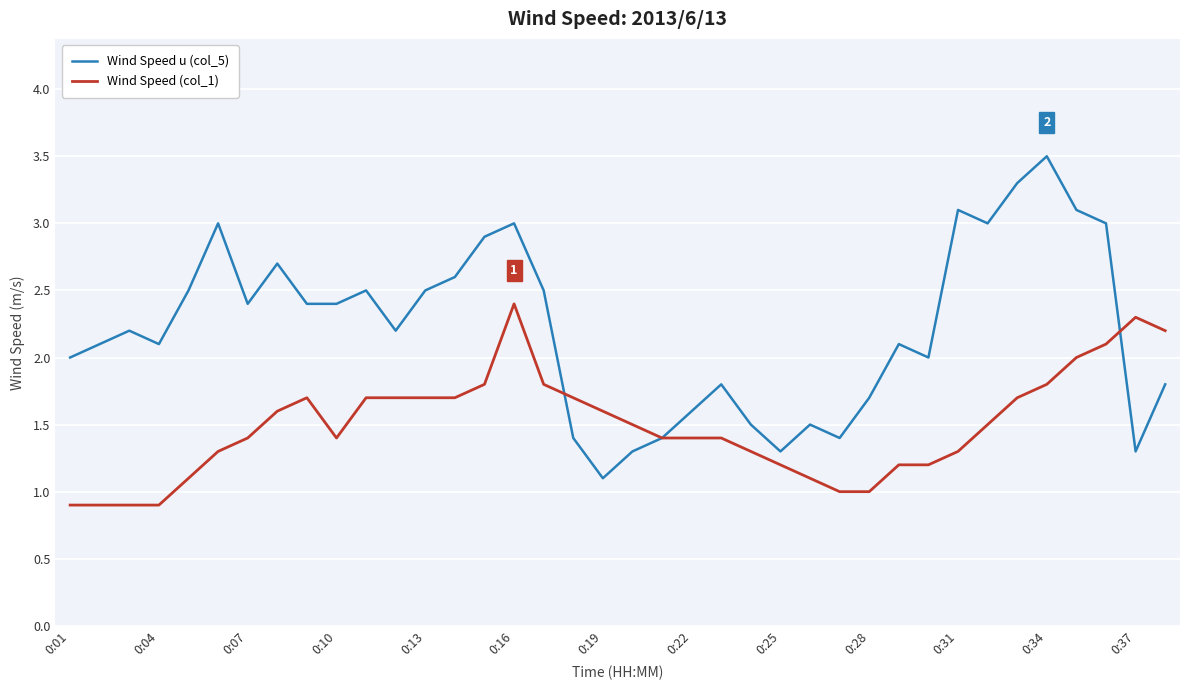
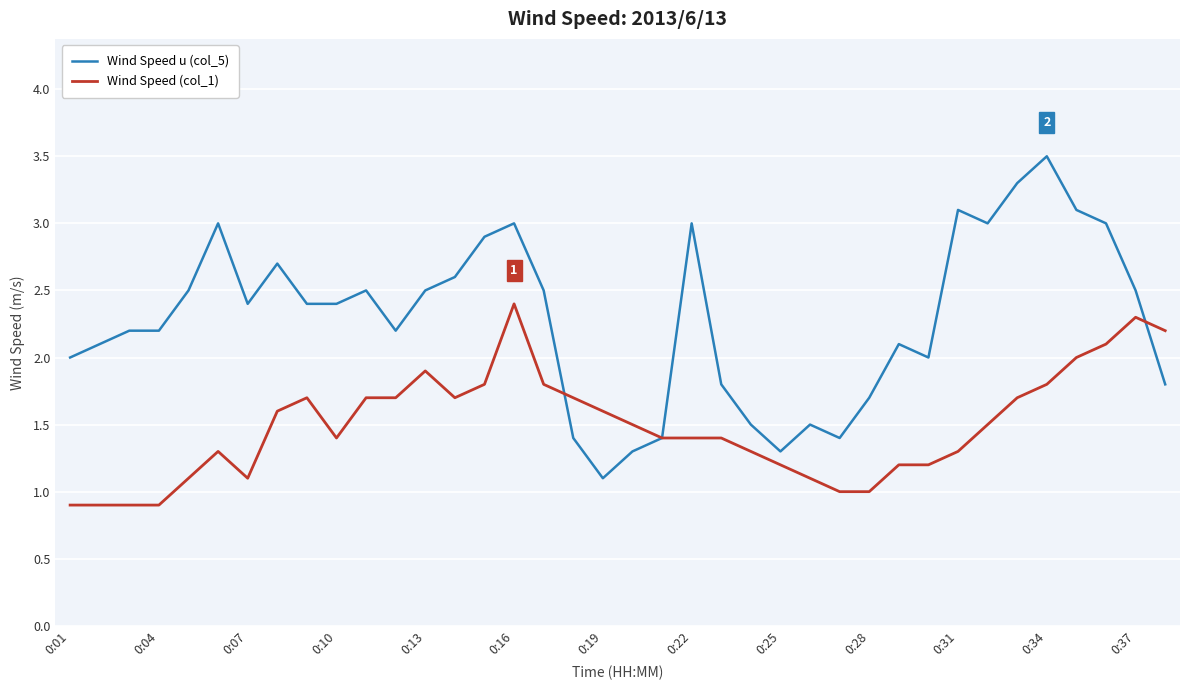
Wind Speed u (col_5), 0:04: 2.1 -> 2.2
Wind Speed (col_1), 0:07: 1.4 -> 1.1
Wind Speed (col_1), 0:13: 1.7 -> 1.9
Wind Speed u (col_5), 0:22: 1.6 -> 3.0
Wind Speed u (col_5), 0:37: 1.3 -> 2.5
